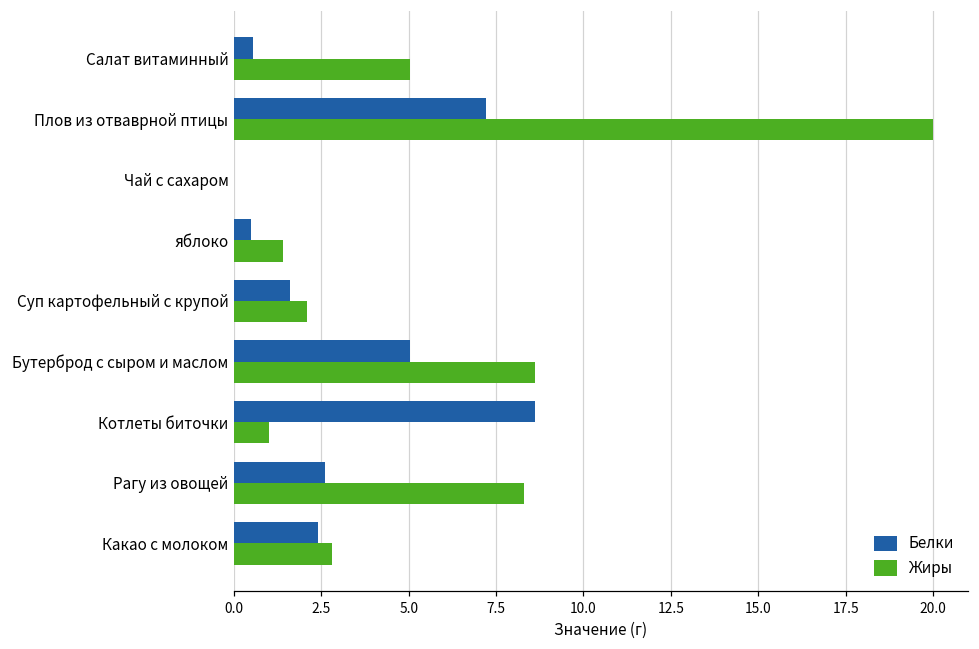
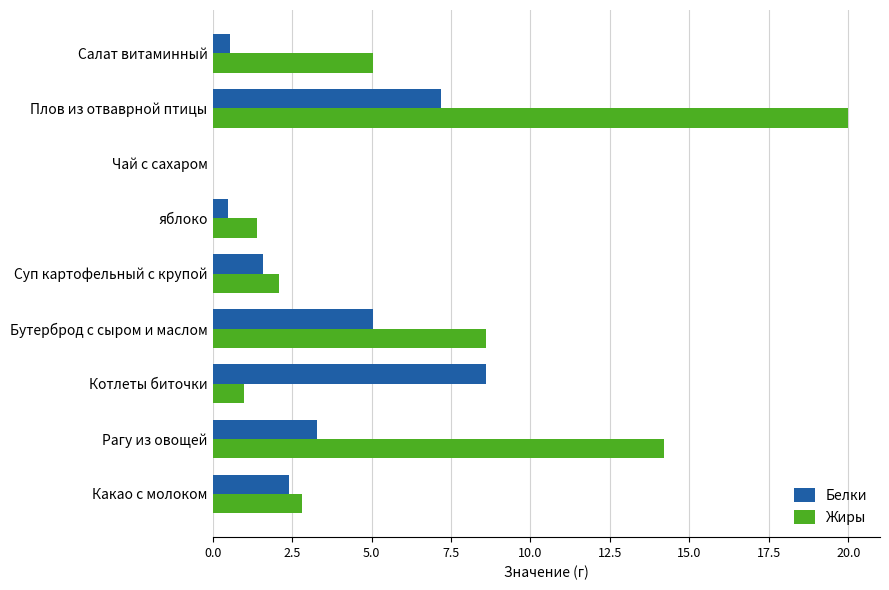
Белки, Рагу из овощей: 2.6 -> 3.3
Жиры, Рагу из овощей: 8.3 -> 14.2
